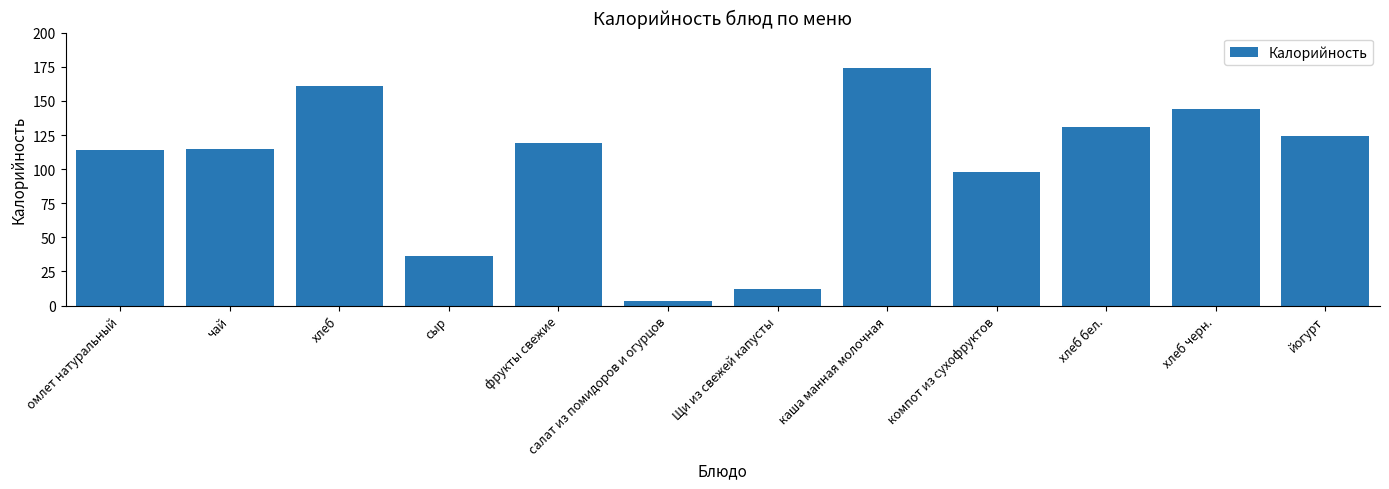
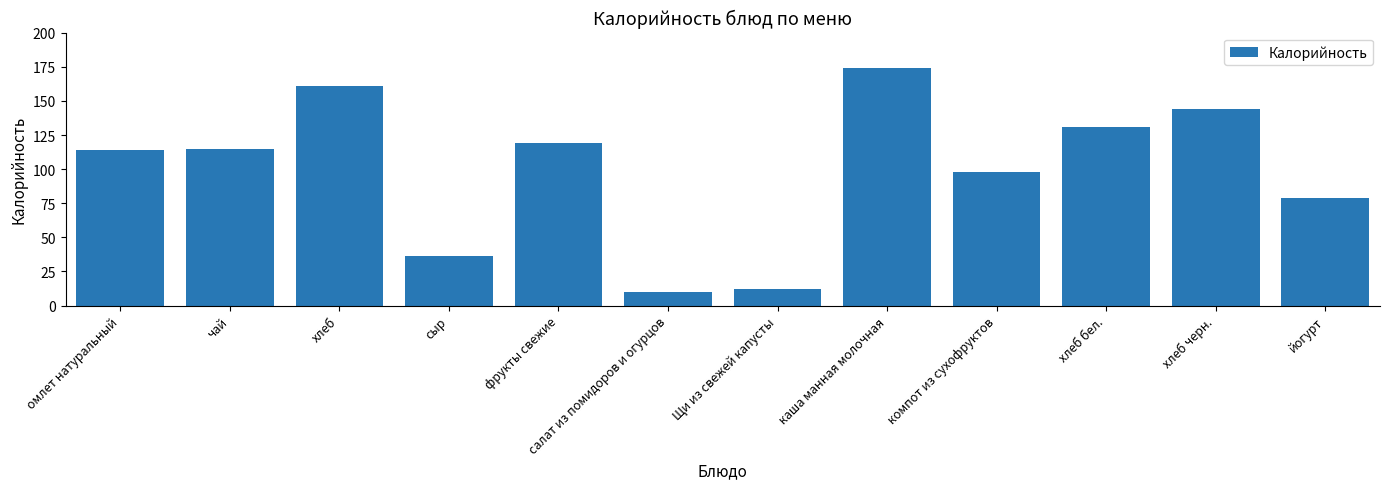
салат из помидоров и огурцов: 3 -> 10
йогурт: 124 -> 79
